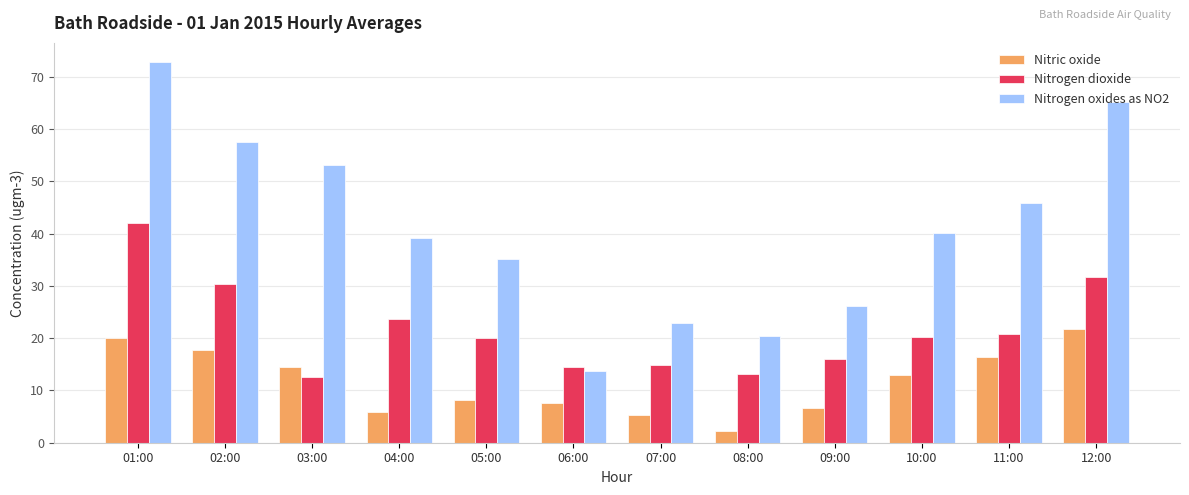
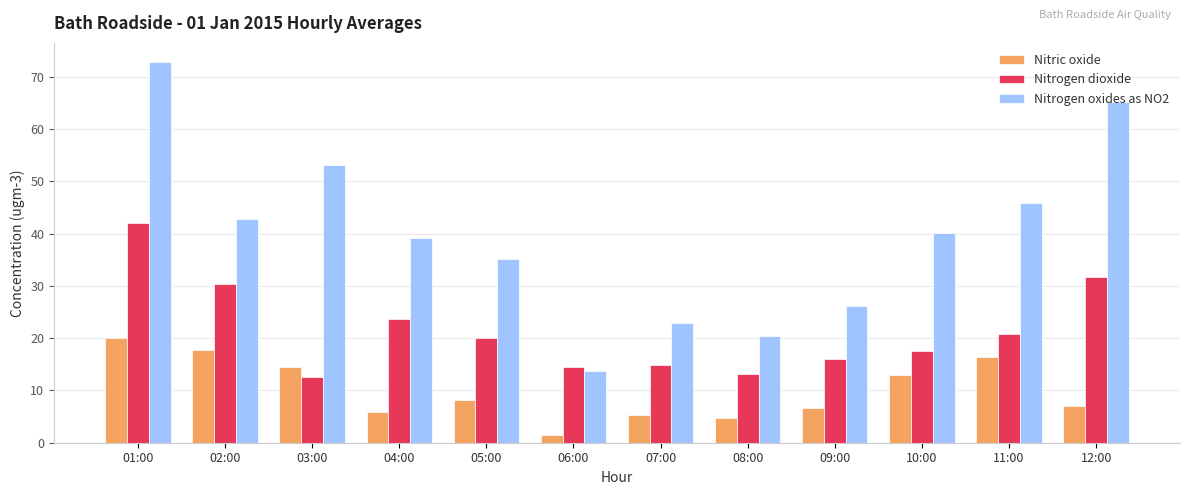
Nitrogen oxides as NO2, 02:00: 58 -> 43
Nitric oxide, 06:00: 8 -> 2
Nitric oxide, 08:00: 2 -> 5
Nitrogen dioxide, 10:00: 20 -> 18
Nitric oxide, 12:00: 22 -> 7
